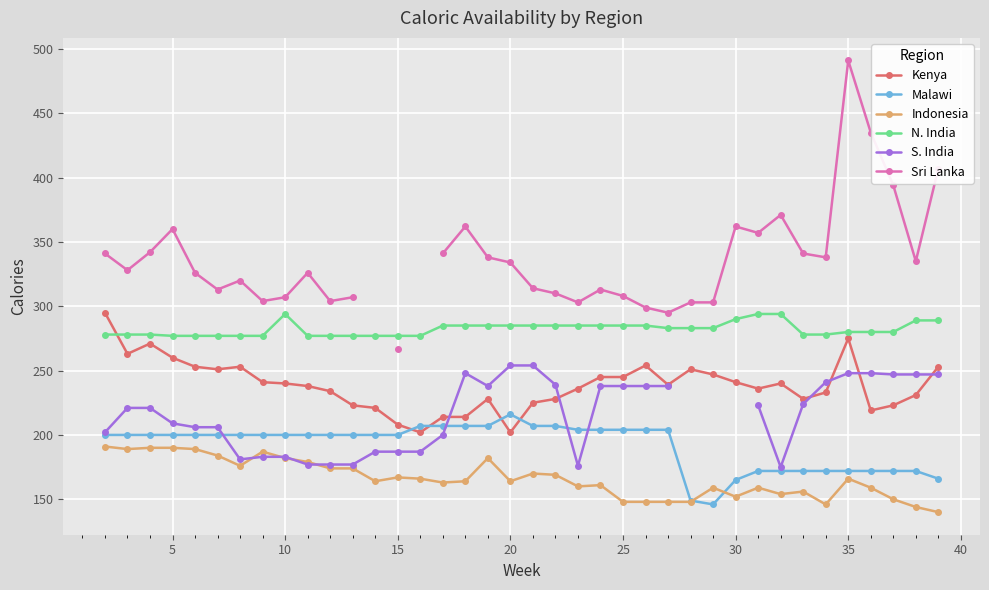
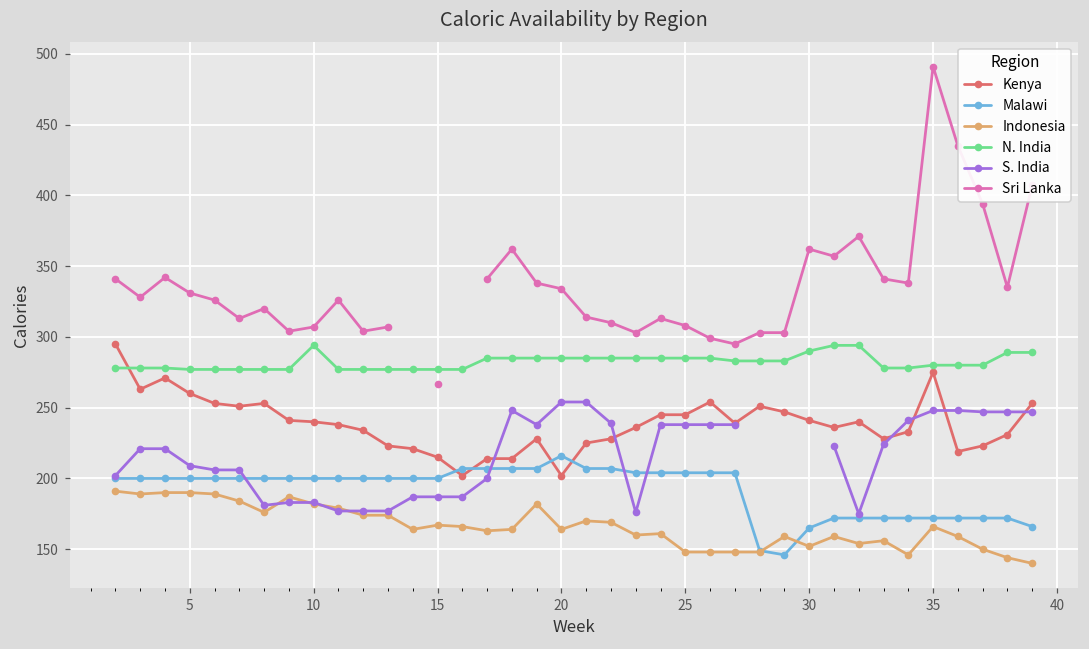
Sri Lanka, 5: 360 -> 331
Kenya, 15: 208 -> 215
